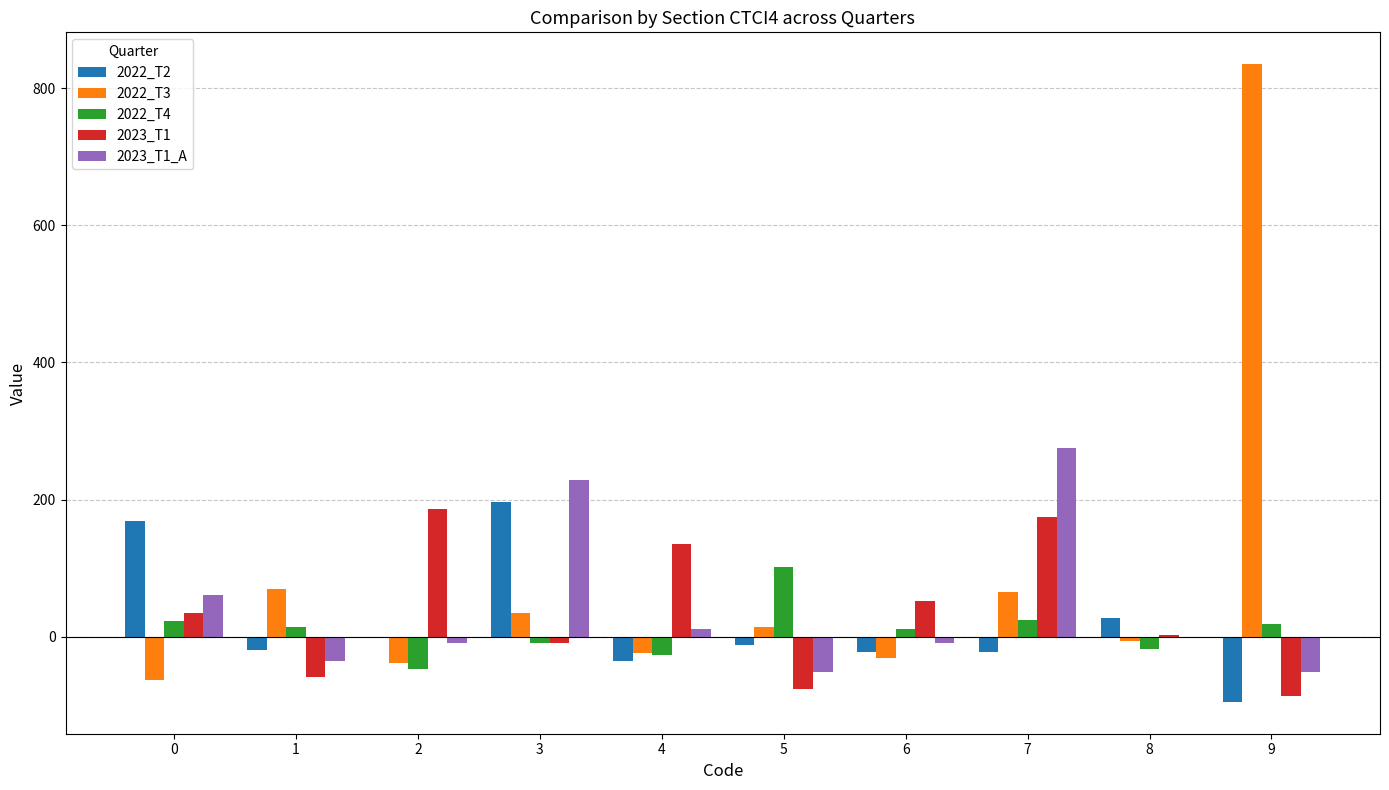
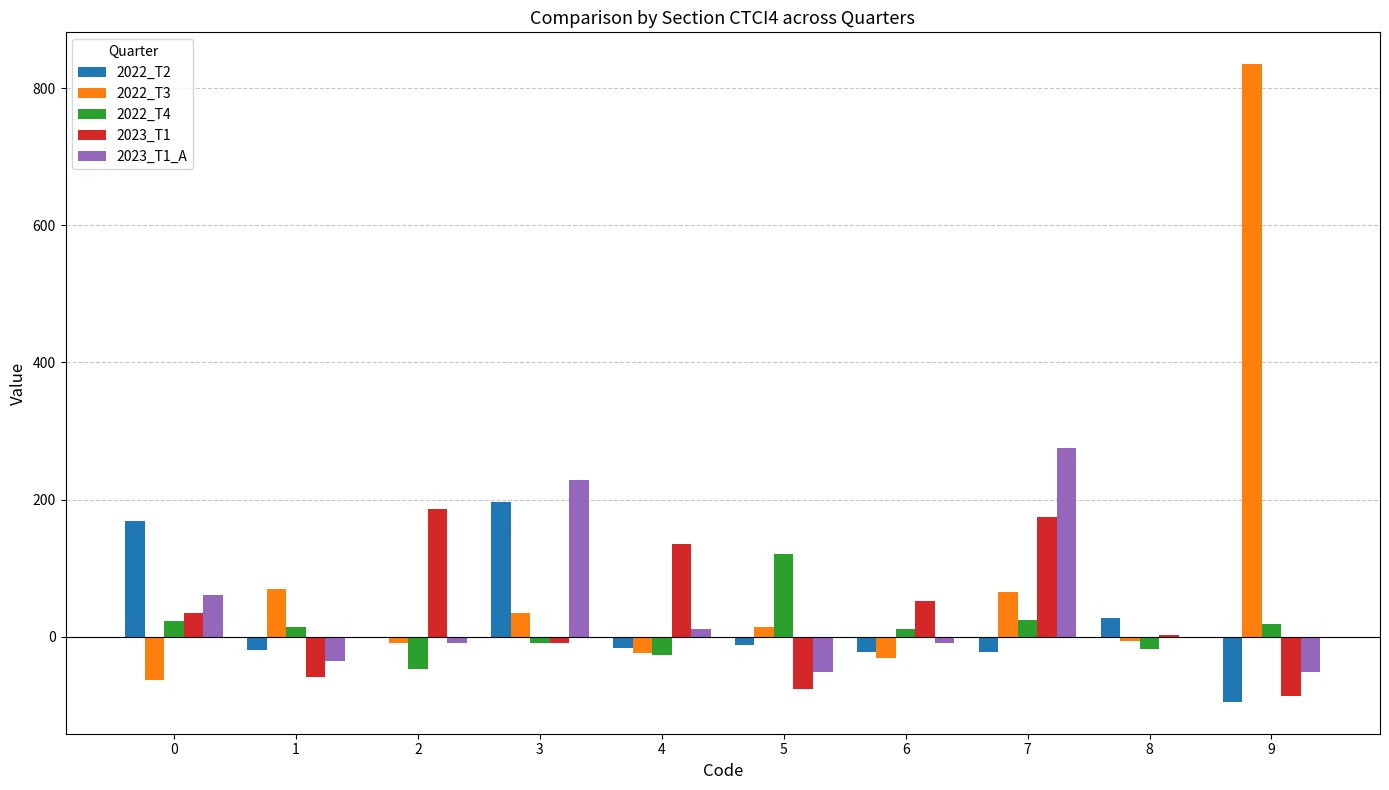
2022_T3, 2: -40 -> -10
2022_T2, 4: -40 -> -20
2022_T4, 5: 100 -> 120
